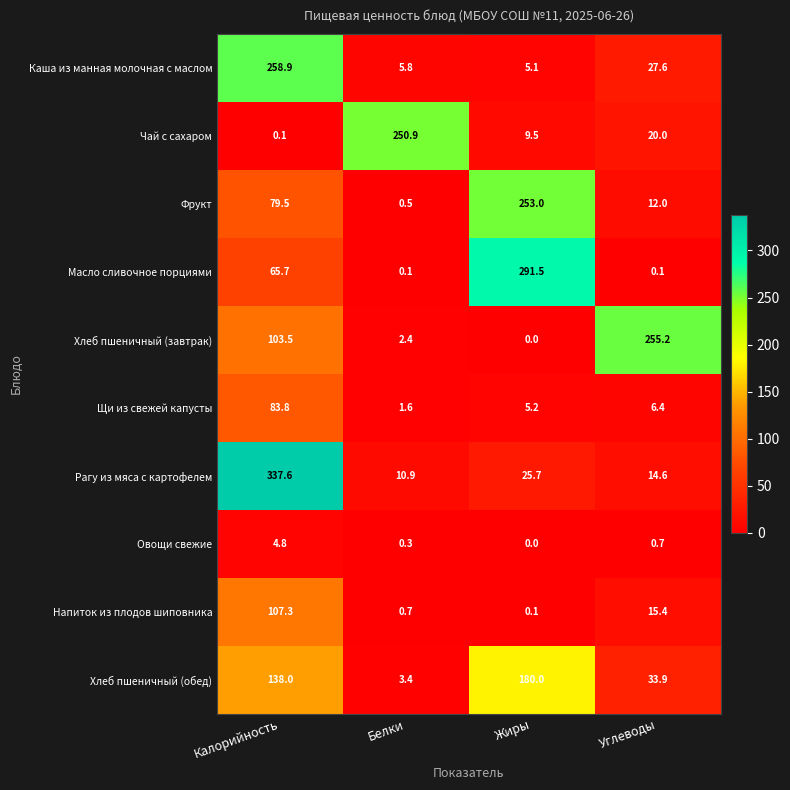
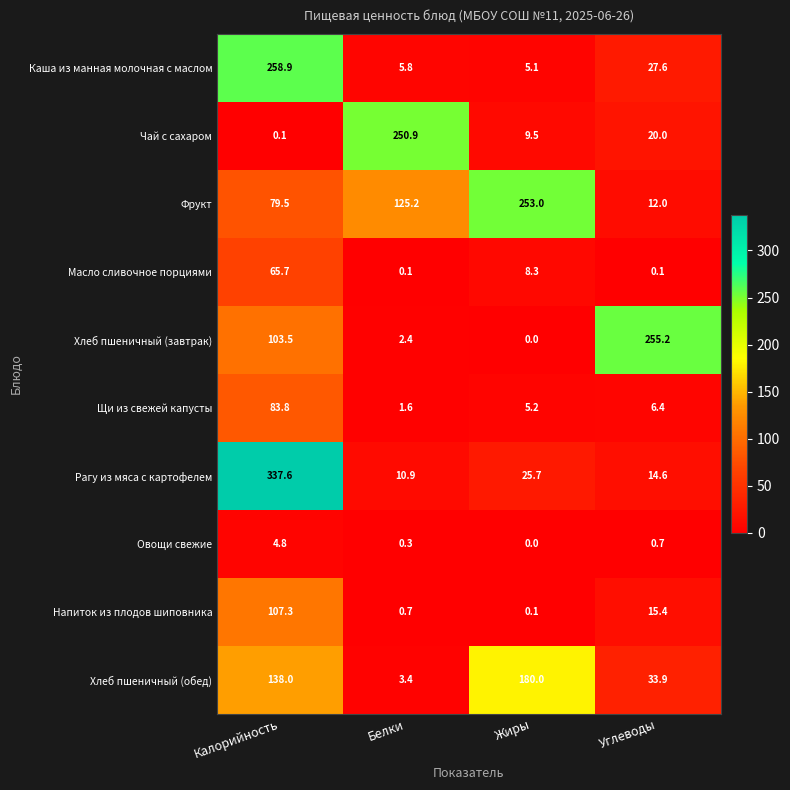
Фрукт, Белки: 0.5 -> 125.2
Масло сливочное порциями, Жиры: 291.5 -> 8.3
